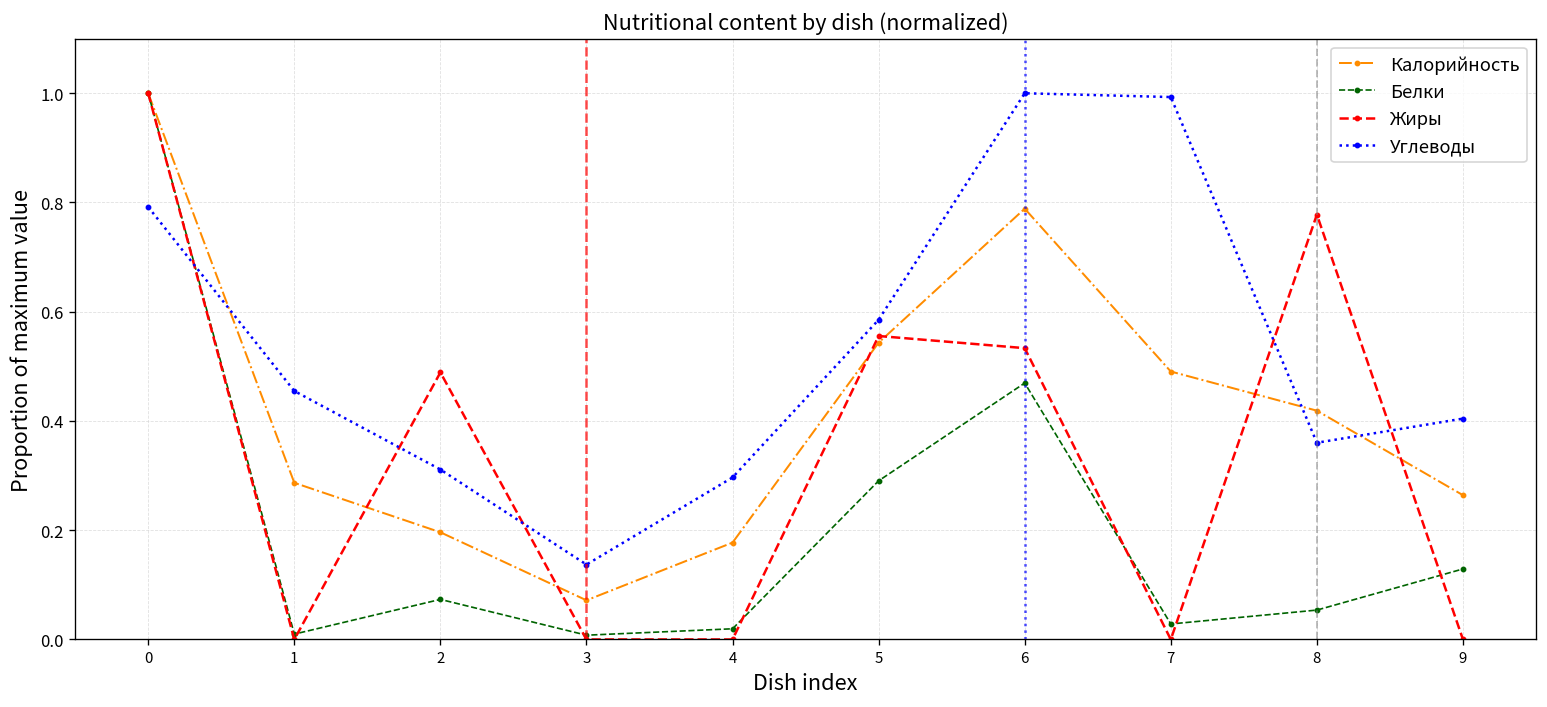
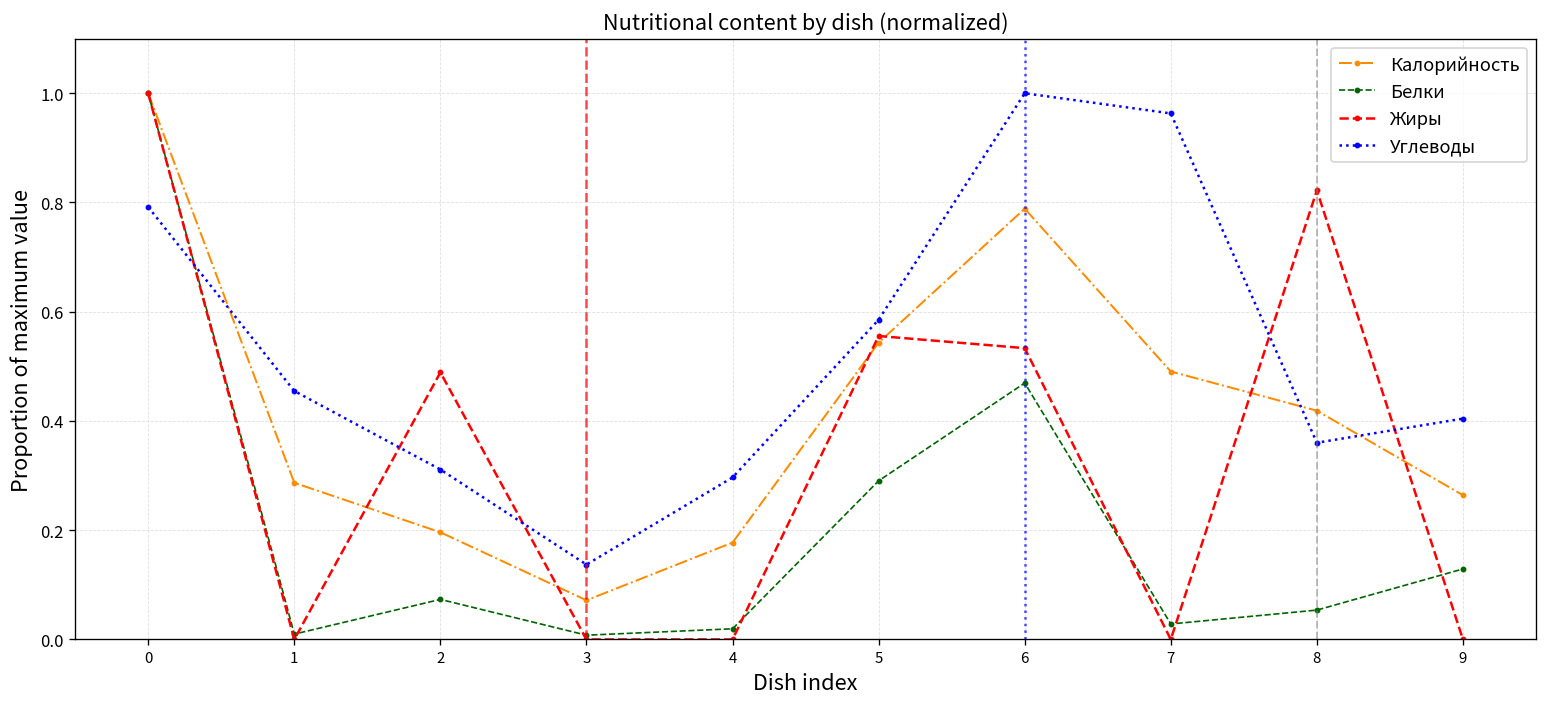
Углеводы, 7: 0.99 -> 0.96
Жиры, 8: 0.78 -> 0.82
